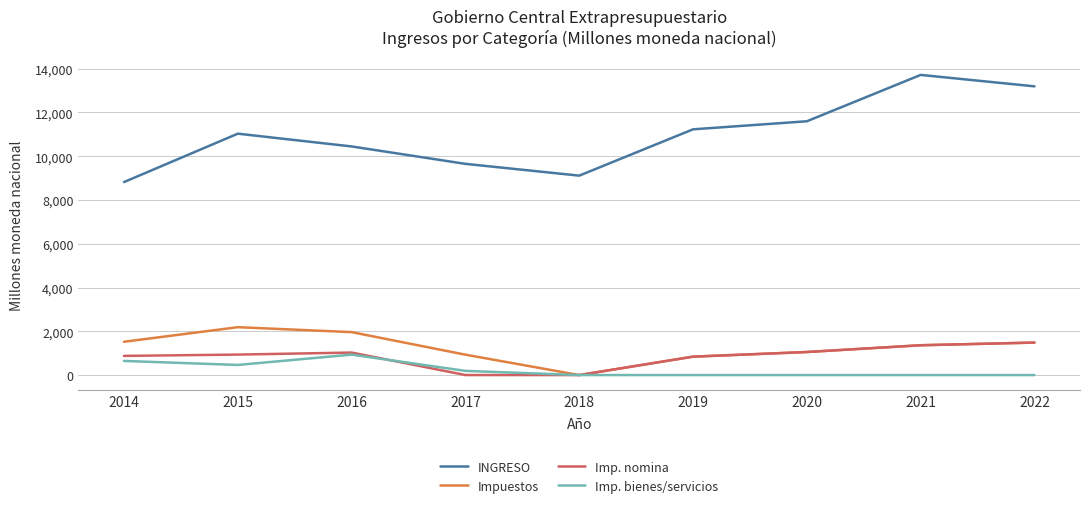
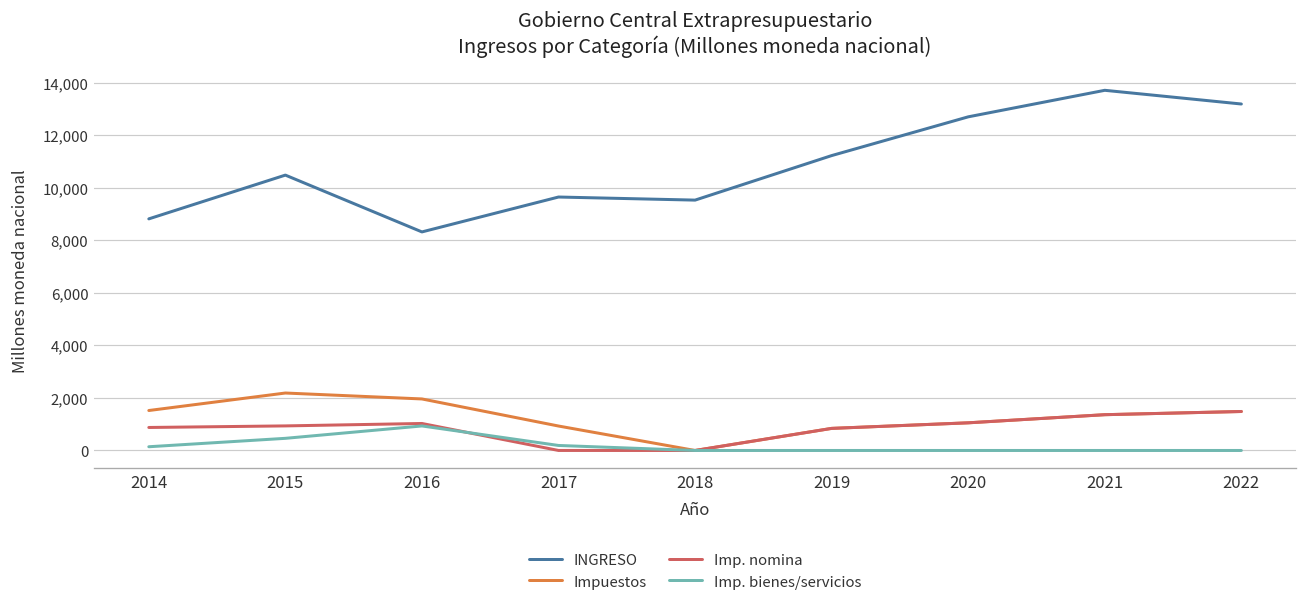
Imp. bienes/servicios, 2014: 600 -> 100
INGRESO, 2015: 11,000 -> 10,500
INGRESO, 2016: 10,400 -> 8,300
INGRESO, 2018: 9,100 -> 9,500
INGRESO, 2020: 11,600 -> 12,700
